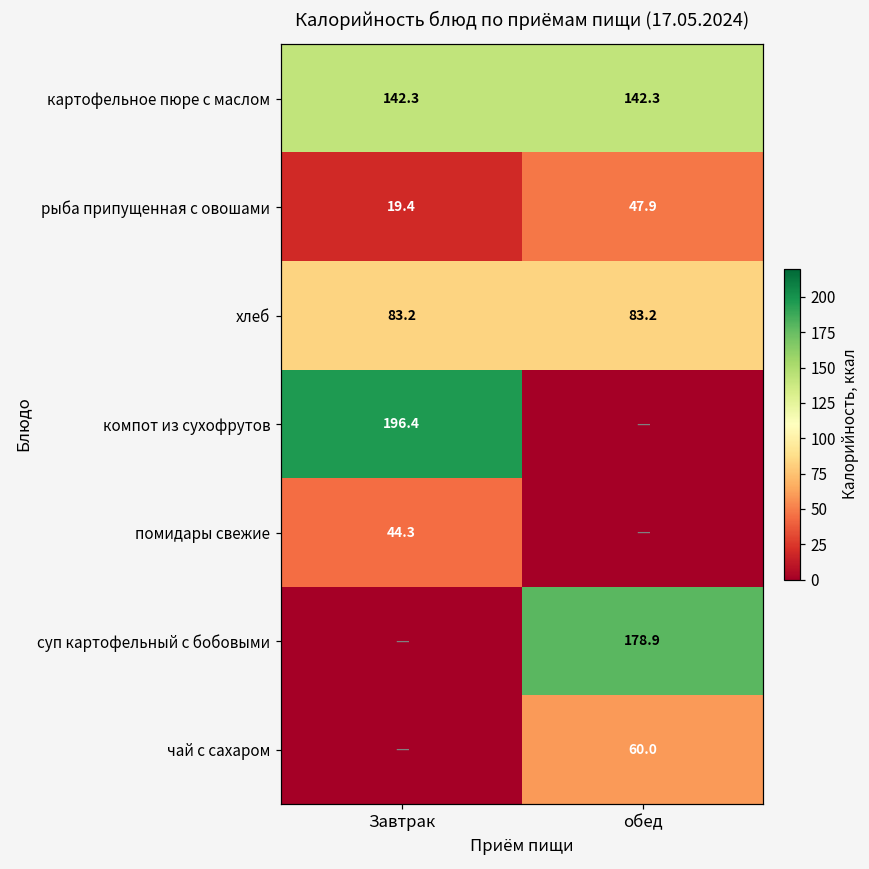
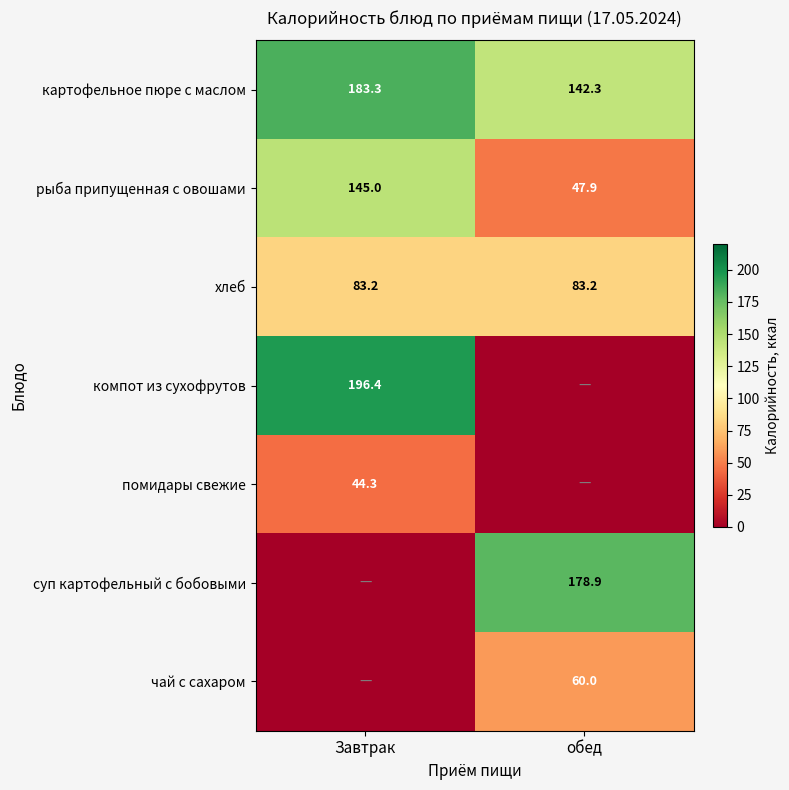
картофельное пюре с маслом, Завтрак: 142.3 -> 183.3
рыба припущенная с овошами, Завтрак: 19.4 -> 145.0
